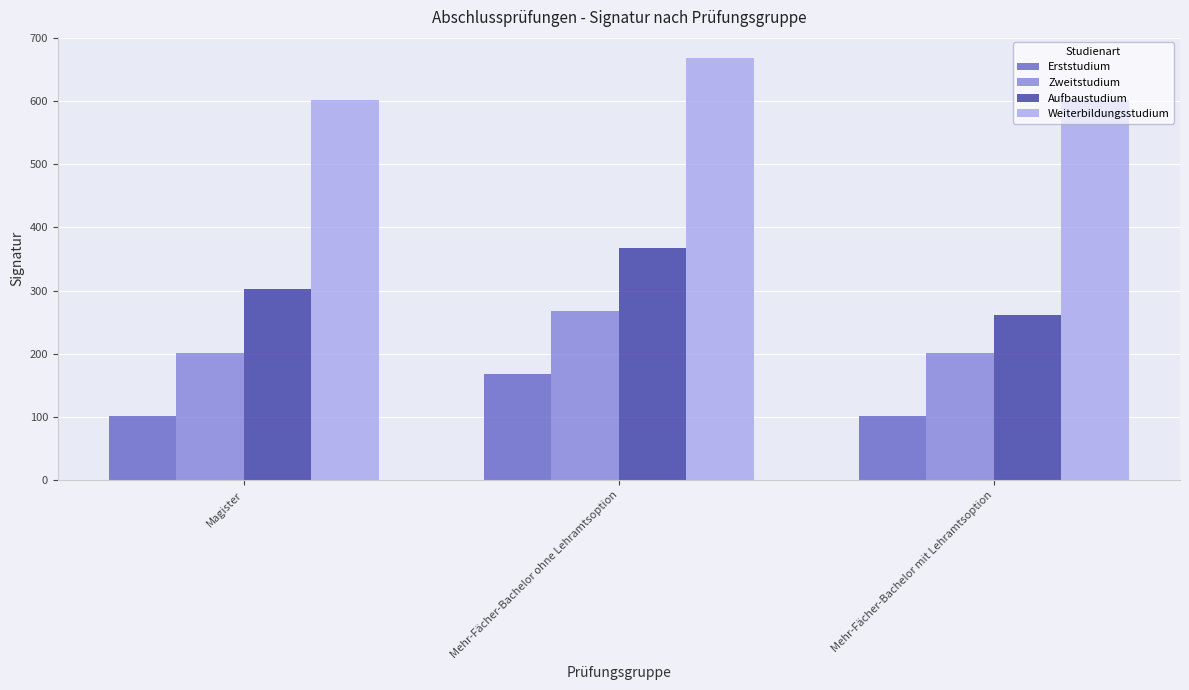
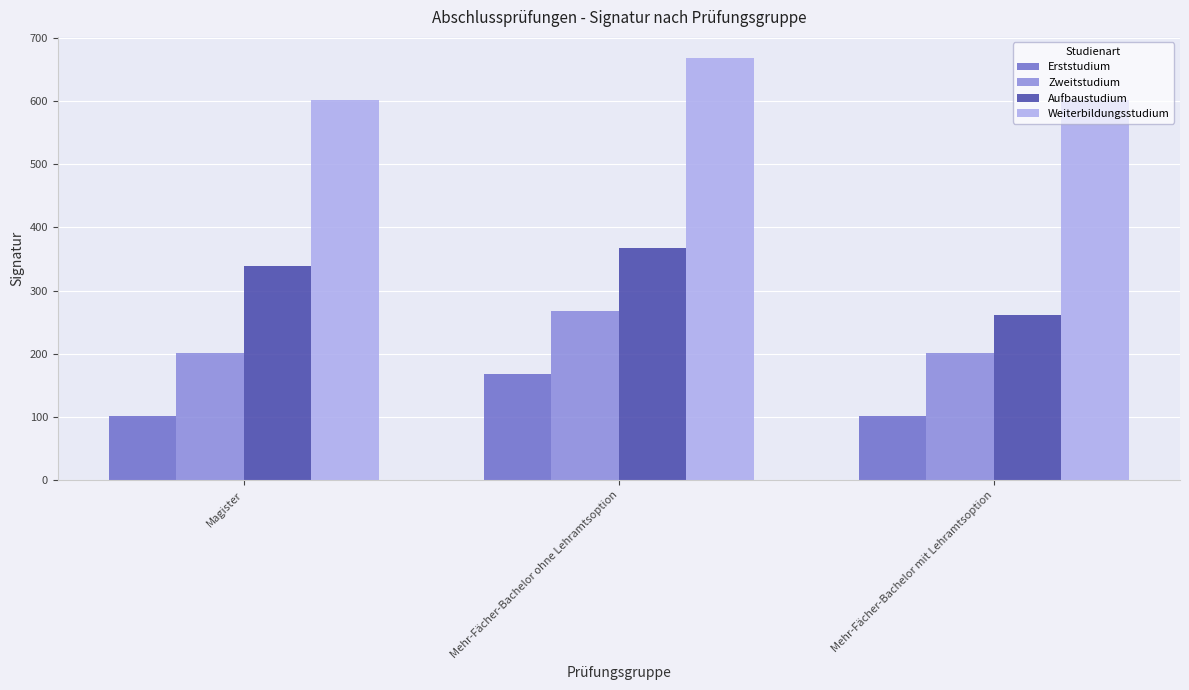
Aufbaustudium, Magister: 300 -> 340
